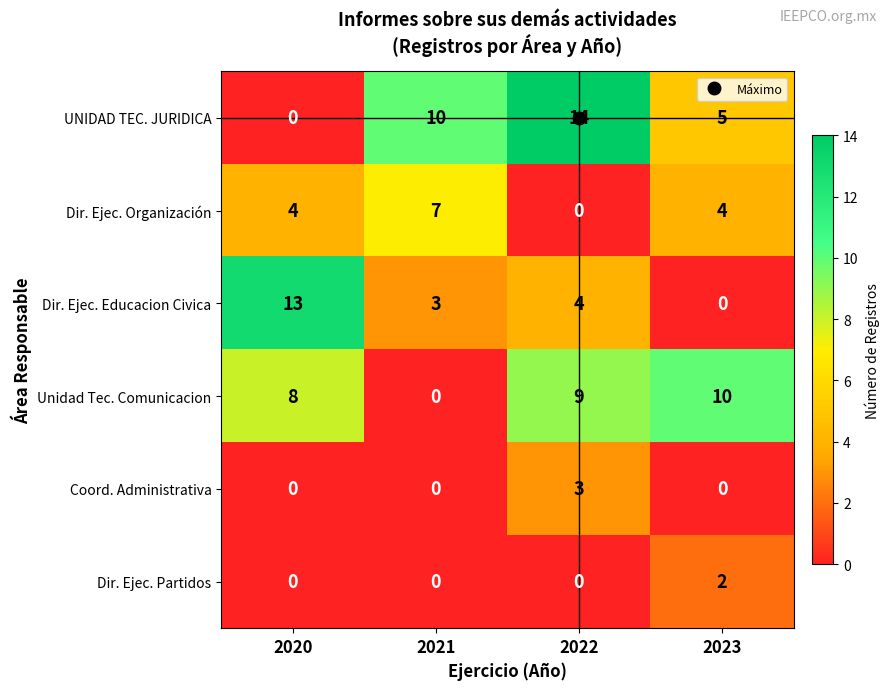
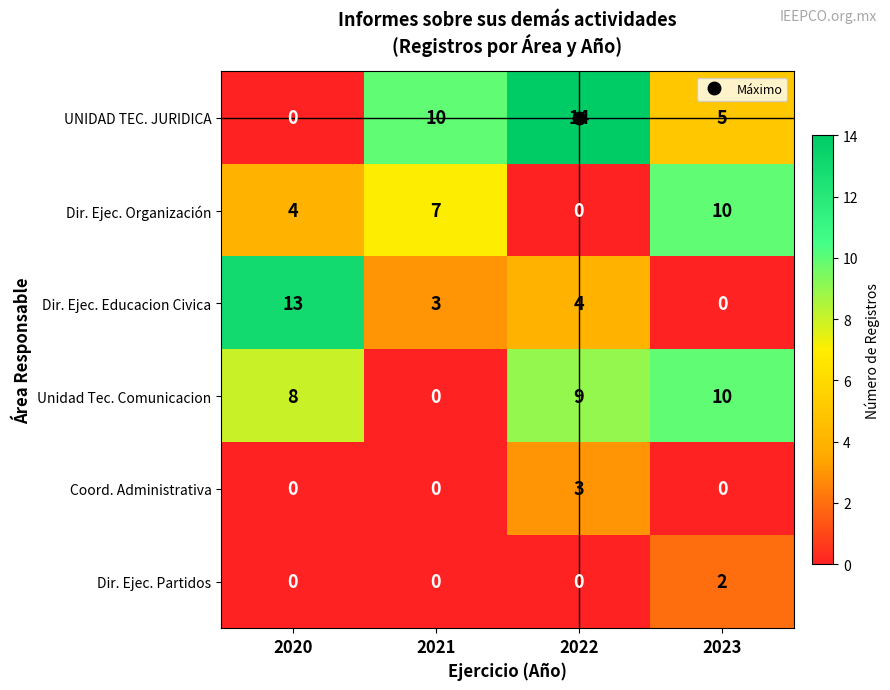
Dir. Ejec. Organización, 2023: 4 -> 10
